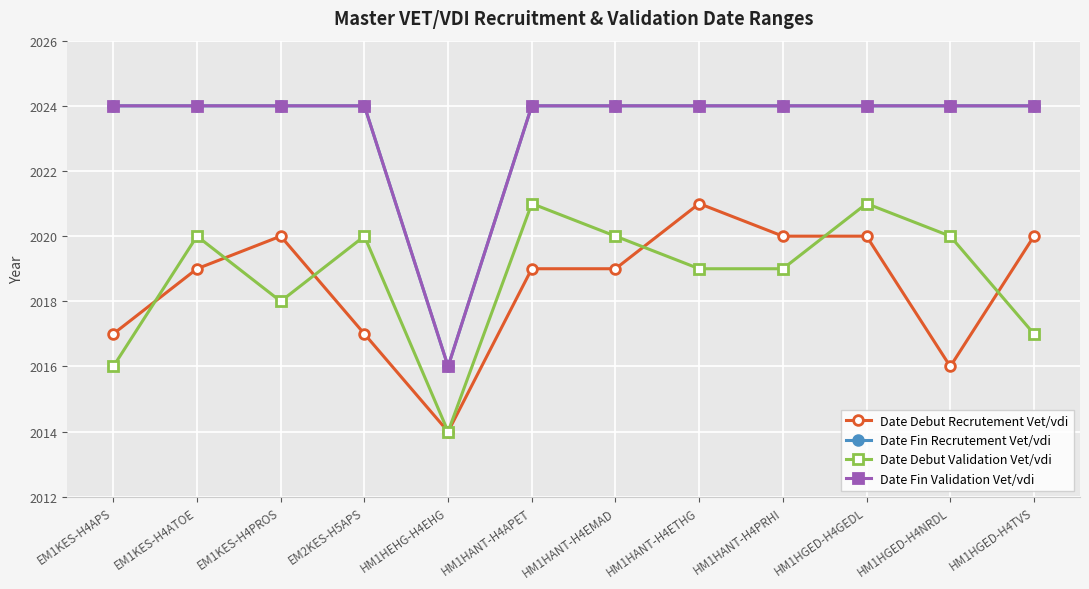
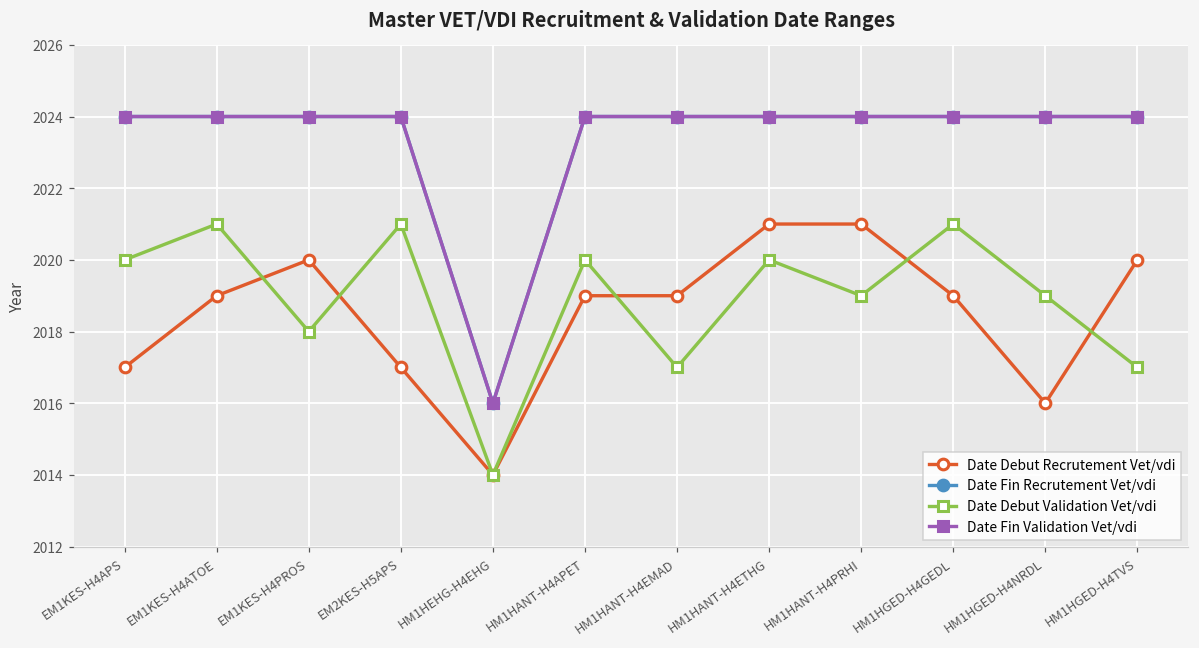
Date Debut Validation Vet/vdi, EM1KES-H4APS: 2016 -> 2020
Date Debut Validation Vet/vdi, EM1KES-H4ATOE: 2020 -> 2021
Date Debut Validation Vet/vdi, EM2KES-H5APS: 2020 -> 2021
Date Debut Validation Vet/vdi, HM1HANT-H4APET: 2021 -> 2020
Date Debut Validation Vet/vdi, HM1HANT-H4EMAD: 2020 -> 2017
Date Debut Validation Vet/vdi, HM1HANT-H4ETHG: 2019 -> 2020
Date Debut Recrutement Vet/vdi, HM1HANT-H4PRHI: 2020 -> 2021
Date Debut Recrutement Vet/vdi, HM1HGED-H4GEDL: 2020 -> 2019
Date Debut Validation Vet/vdi, HM1HGED-H4NRDL: 2020 -> 2019
